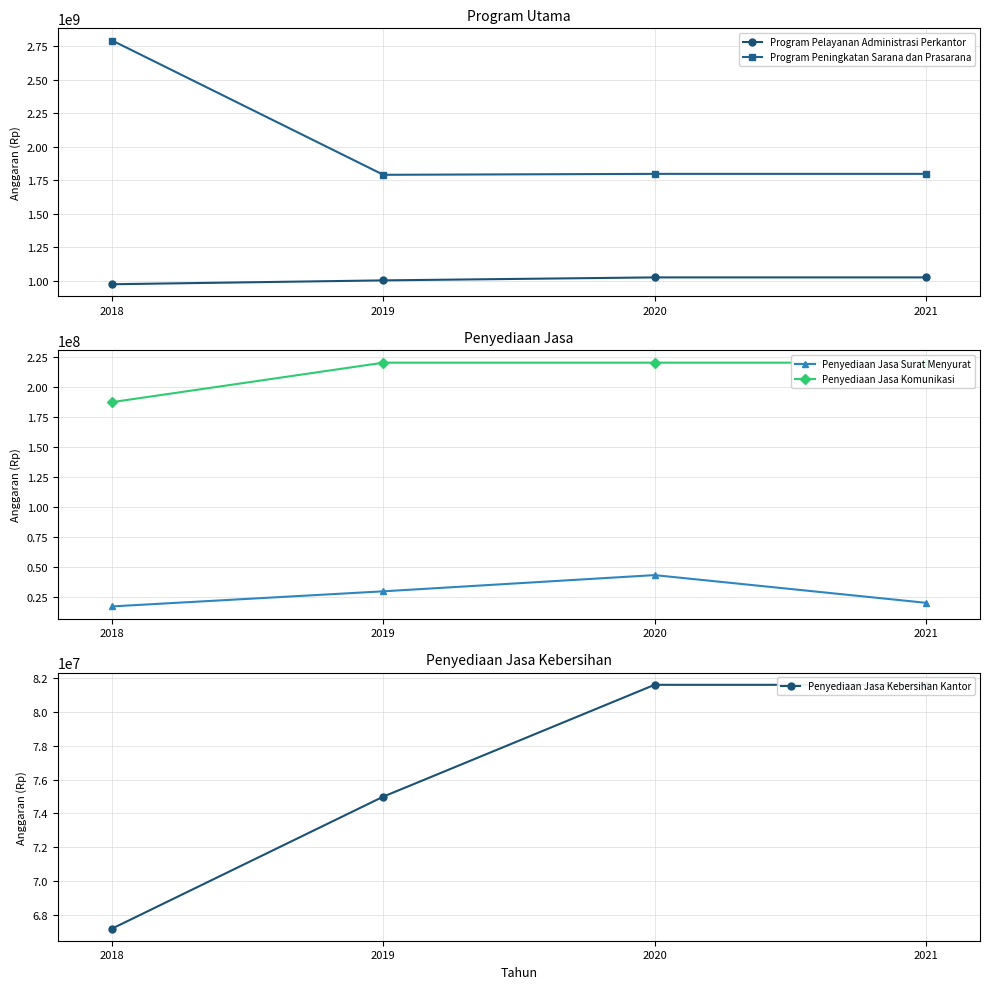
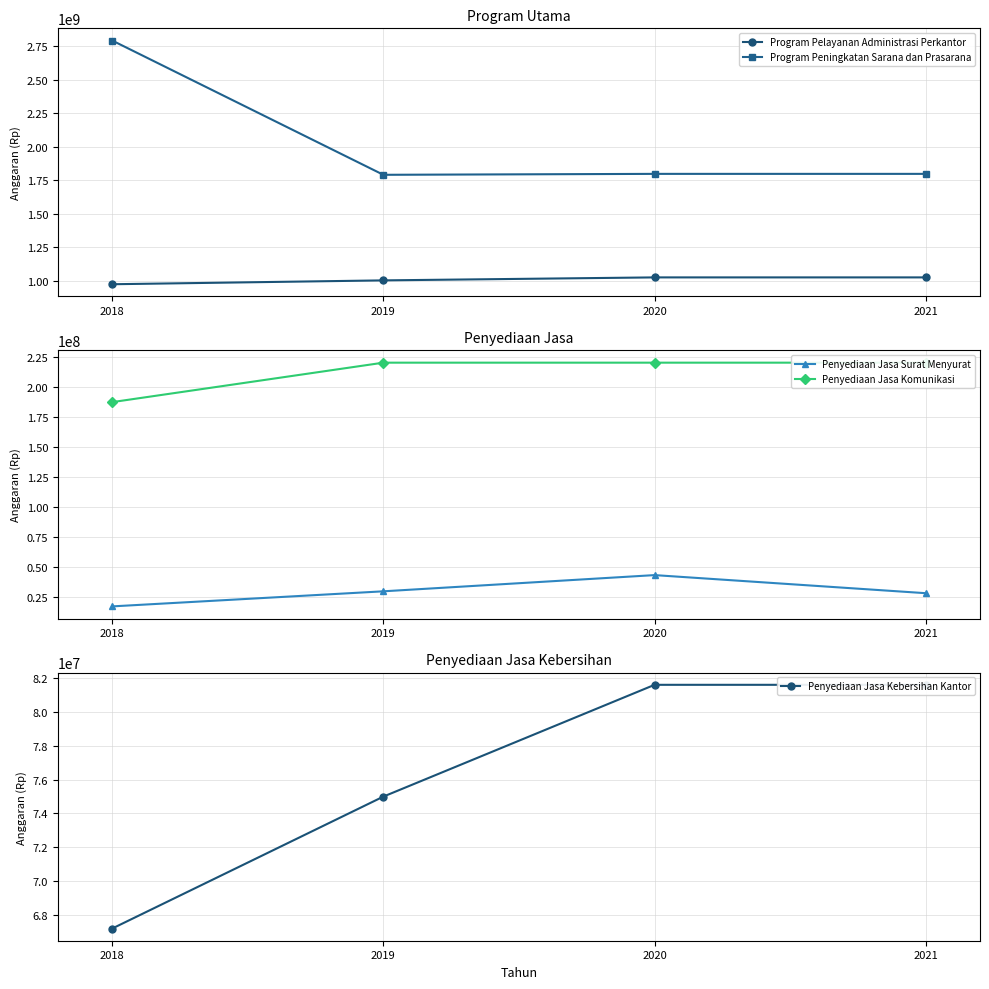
Penyediaan Jasa, Penyediaan Jasa Surat Menyurat, 2021: 20000000 -> 28000000
